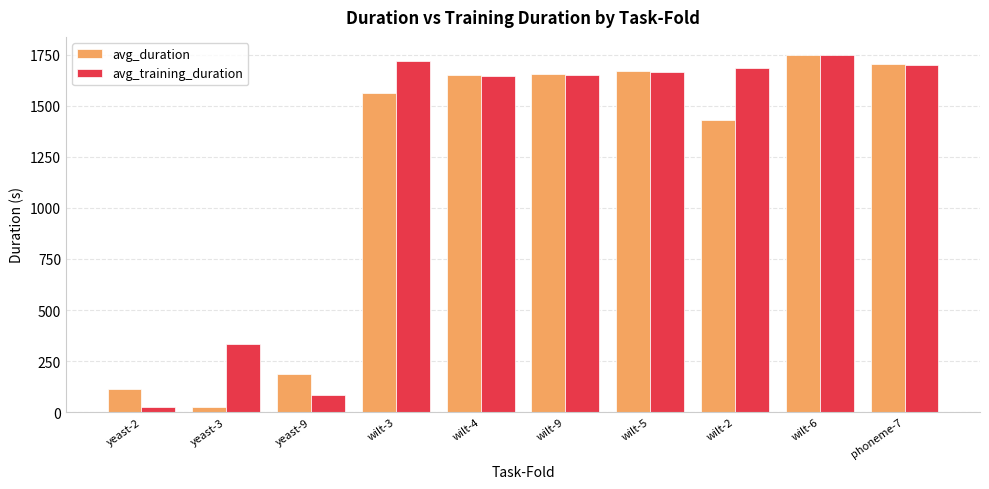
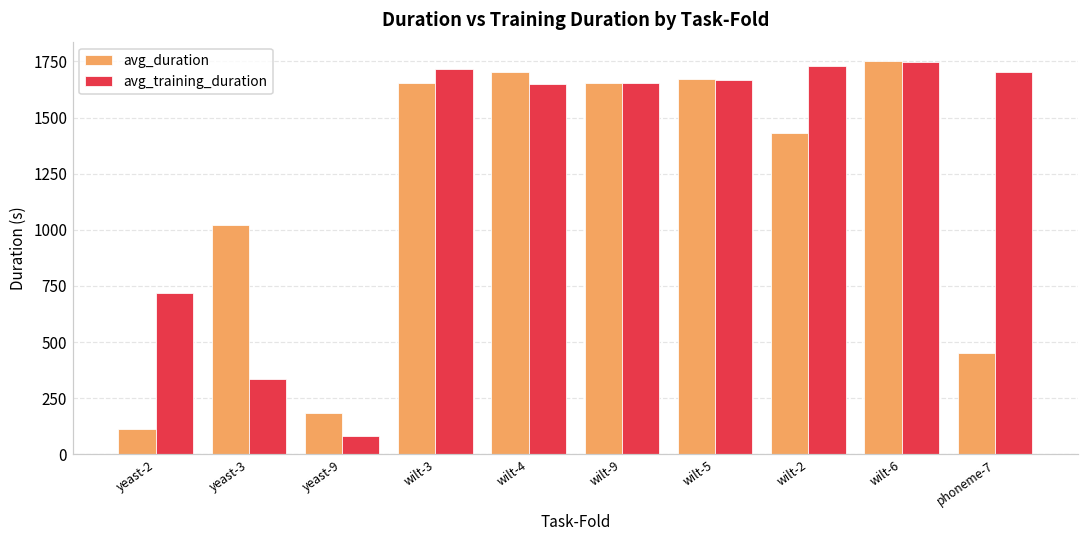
avg_training_duration, yeast-2: 20 -> 720
avg_duration, yeast-3: 30 -> 1020
avg_duration, wilt-3: 1560 -> 1650
avg_duration, wilt-4: 1650 -> 1700
avg_training_duration, wilt-2: 1690 -> 1730
avg_duration, phoneme-7: 1700 -> 450
